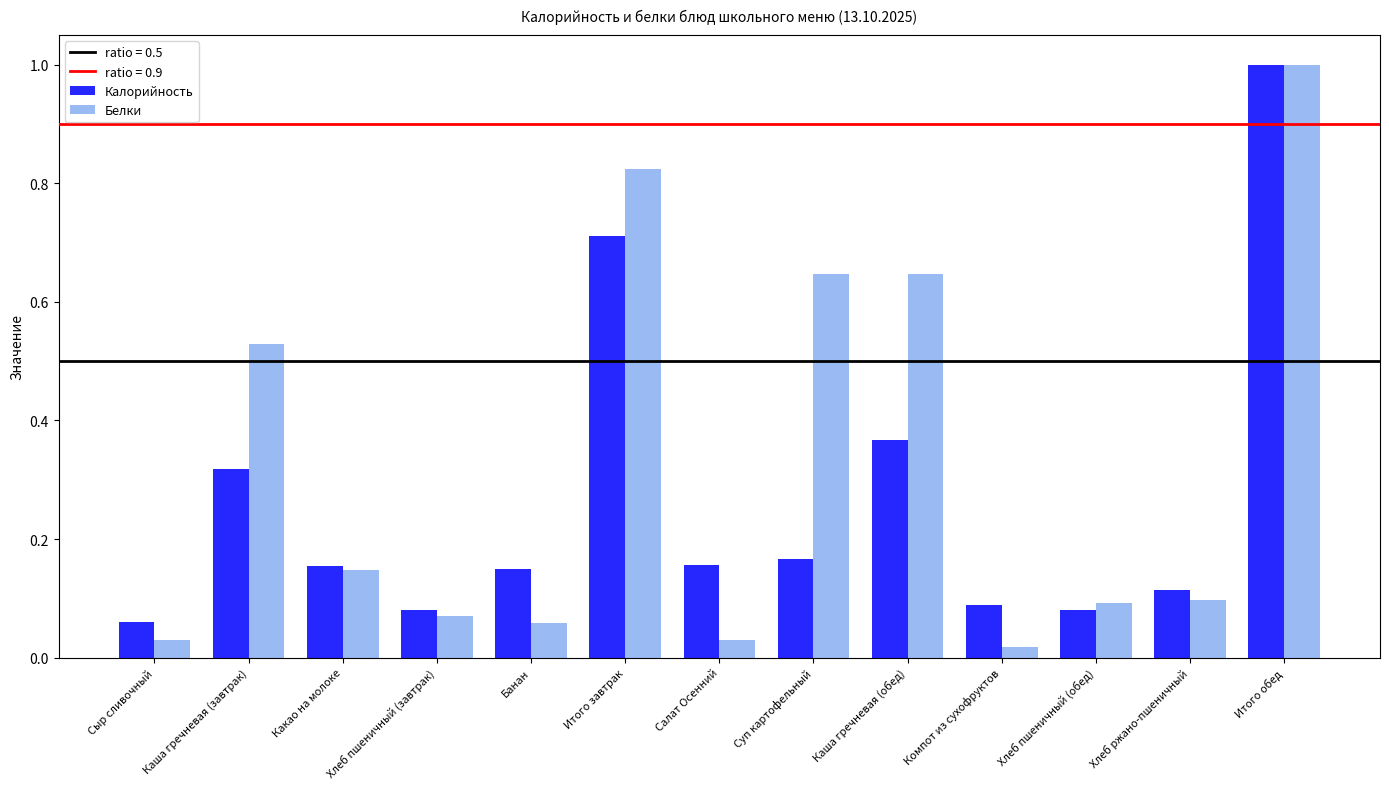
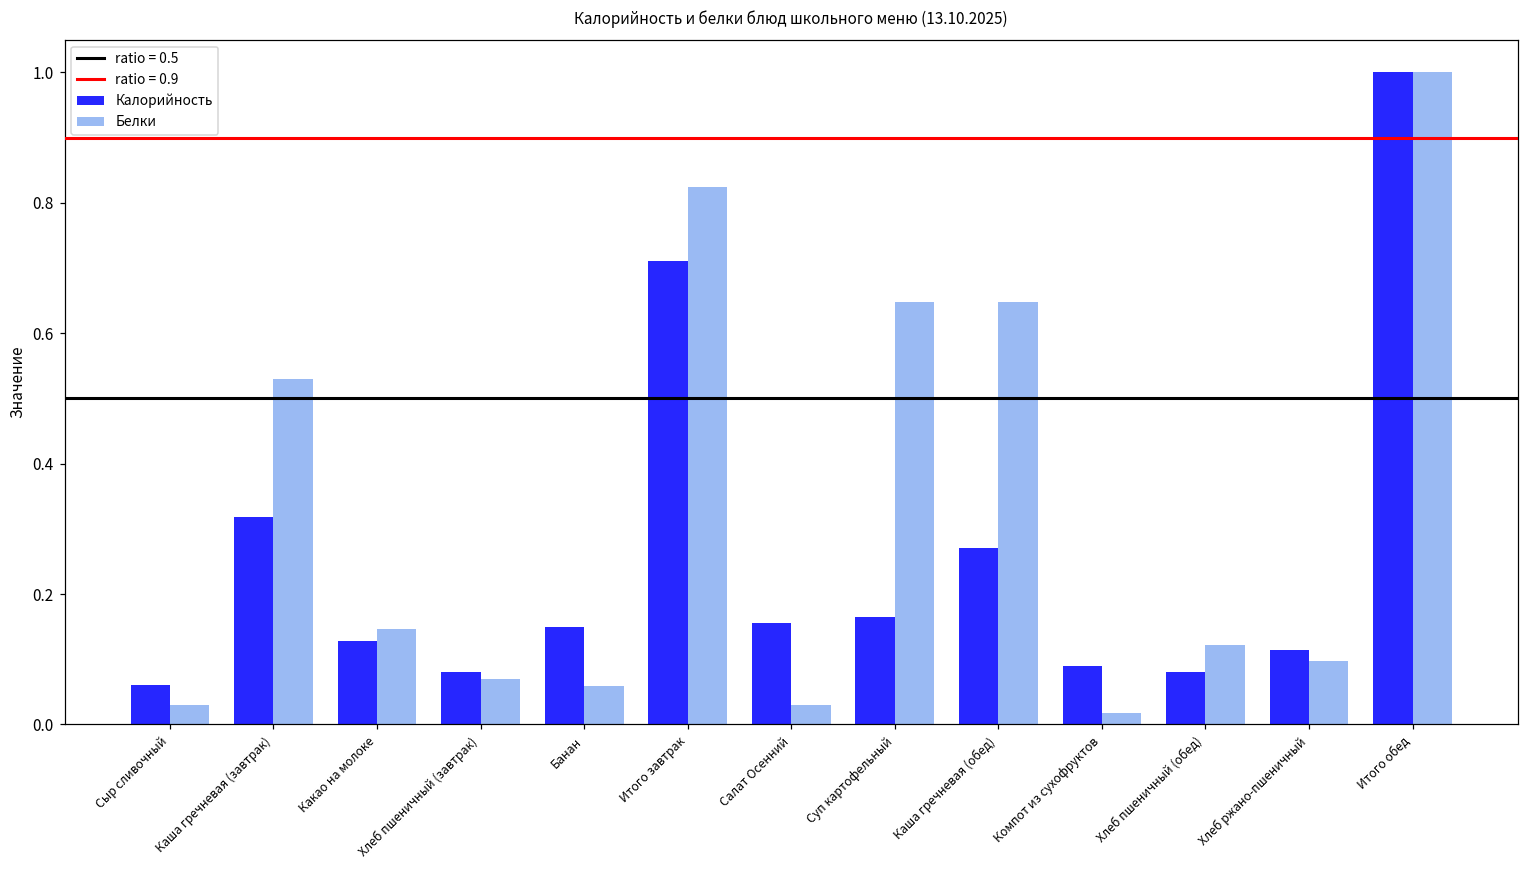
Калорийность, Какао на молоке: 0.15 -> 0.13
Калорийность, Каша гречневая (обед): 0.37 -> 0.27
Белки, Хлеб пшеничный (обед): 0.09 -> 0.12
